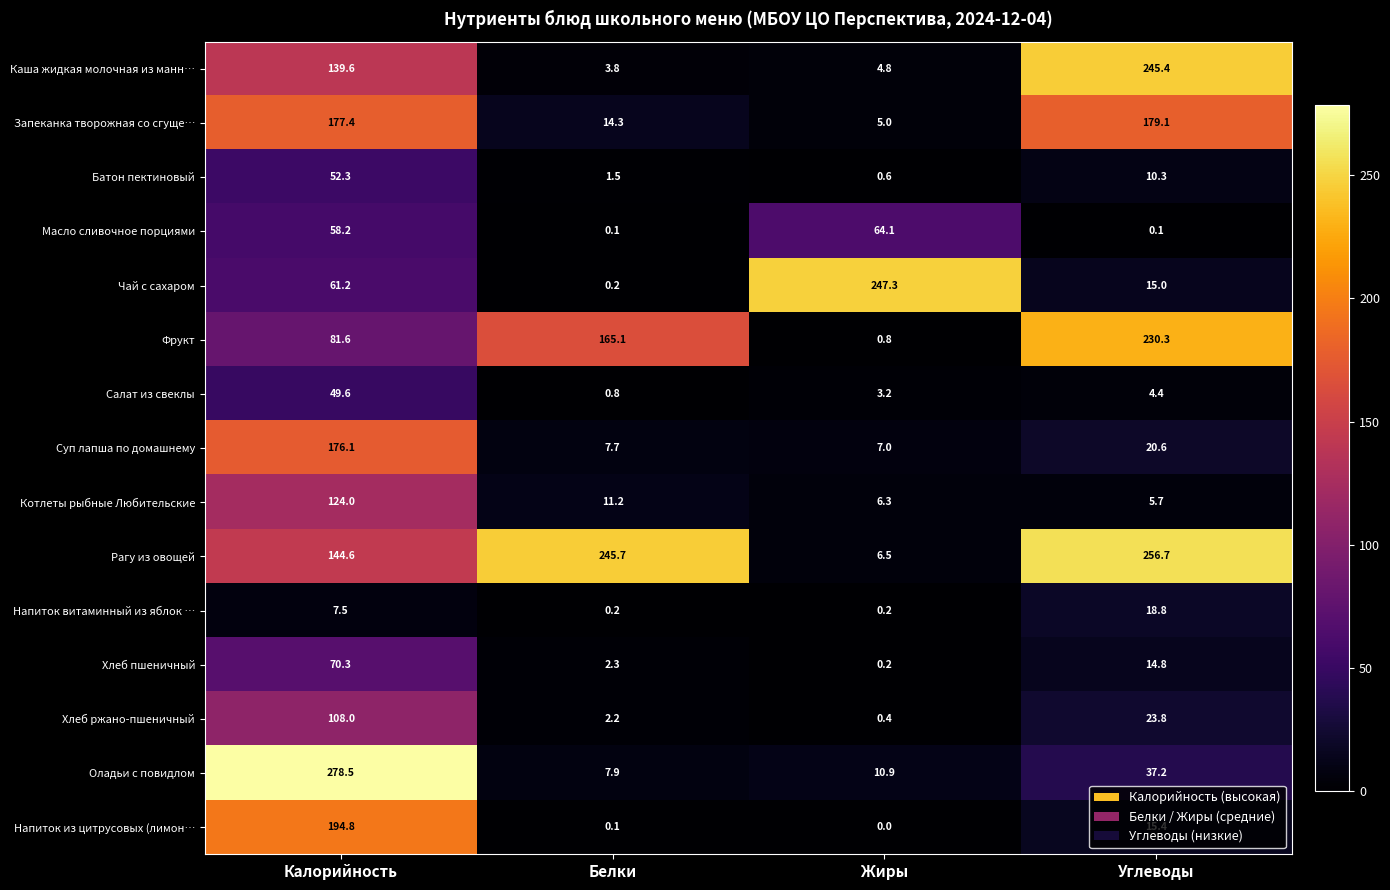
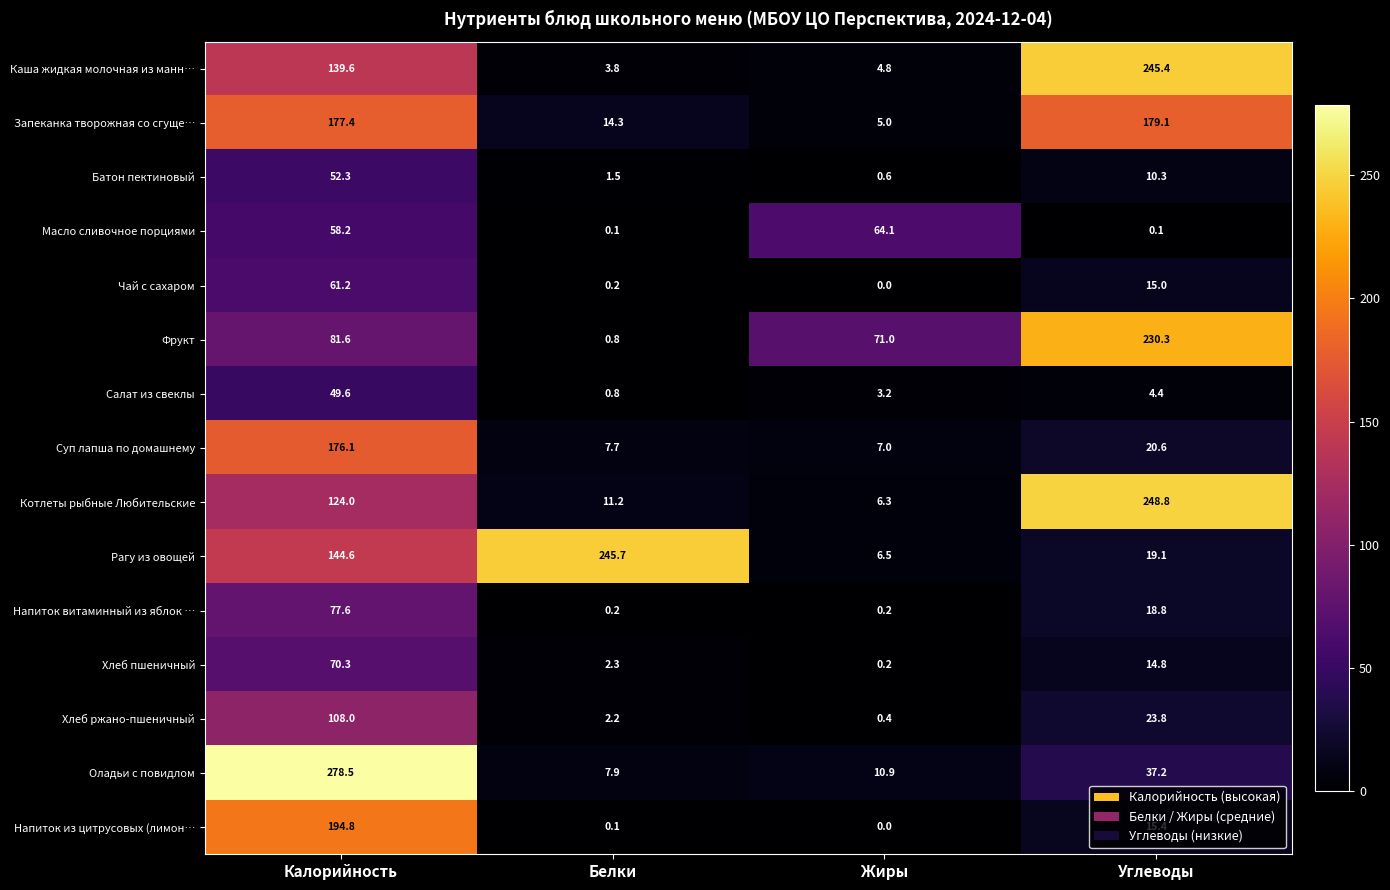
Чай с сахаром, Жиры: 247.3 -> 0.0
Фрукт, Белки: 165.1 -> 0.8
Фрукт, Жиры: 0.8 -> 71.0
Котлеты рыбные Любительские, Углеводы: 5.7 -> 248.8
Рагу из овощей, Углеводы: 256.7 -> 19.1
Напиток витаминный из яблок …, Калорийность: 7.5 -> 77.6
